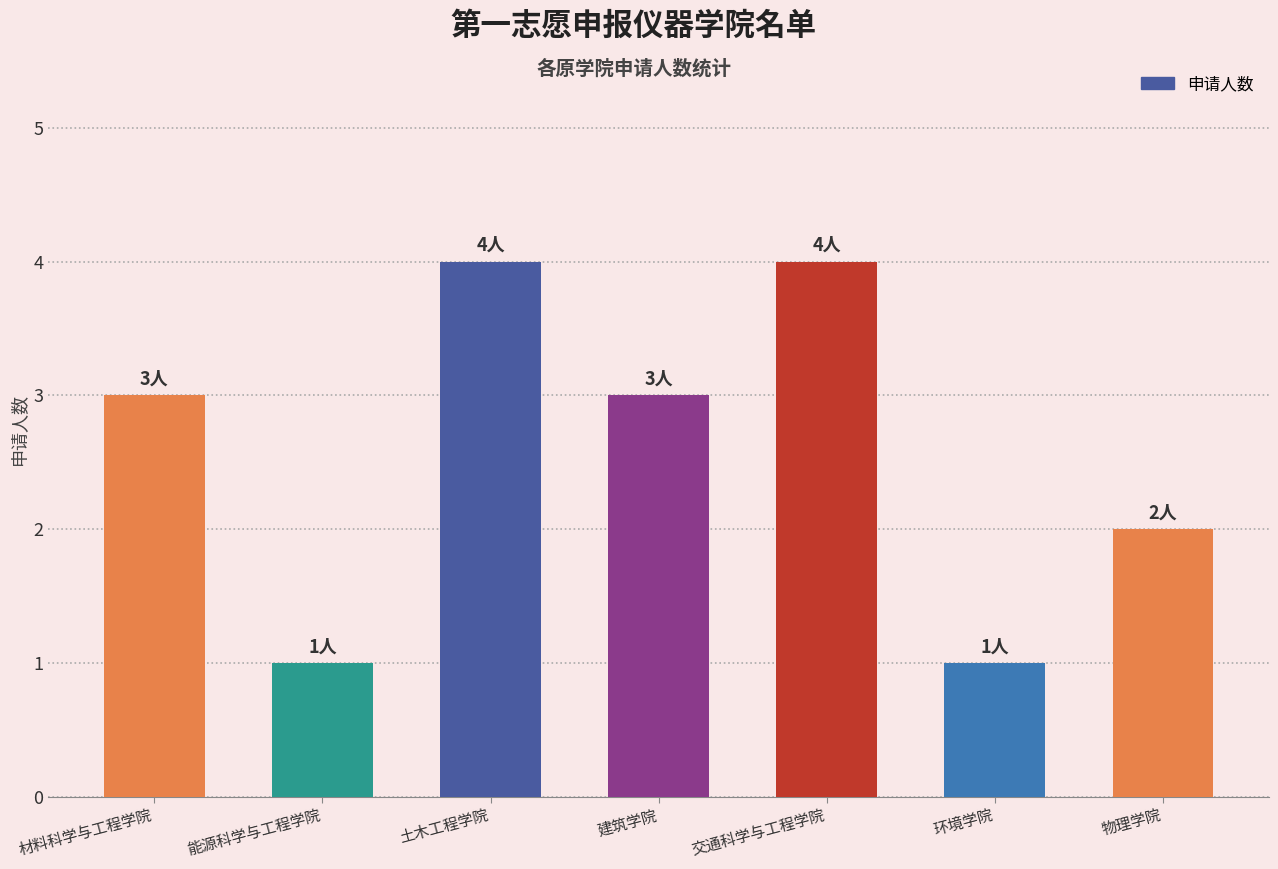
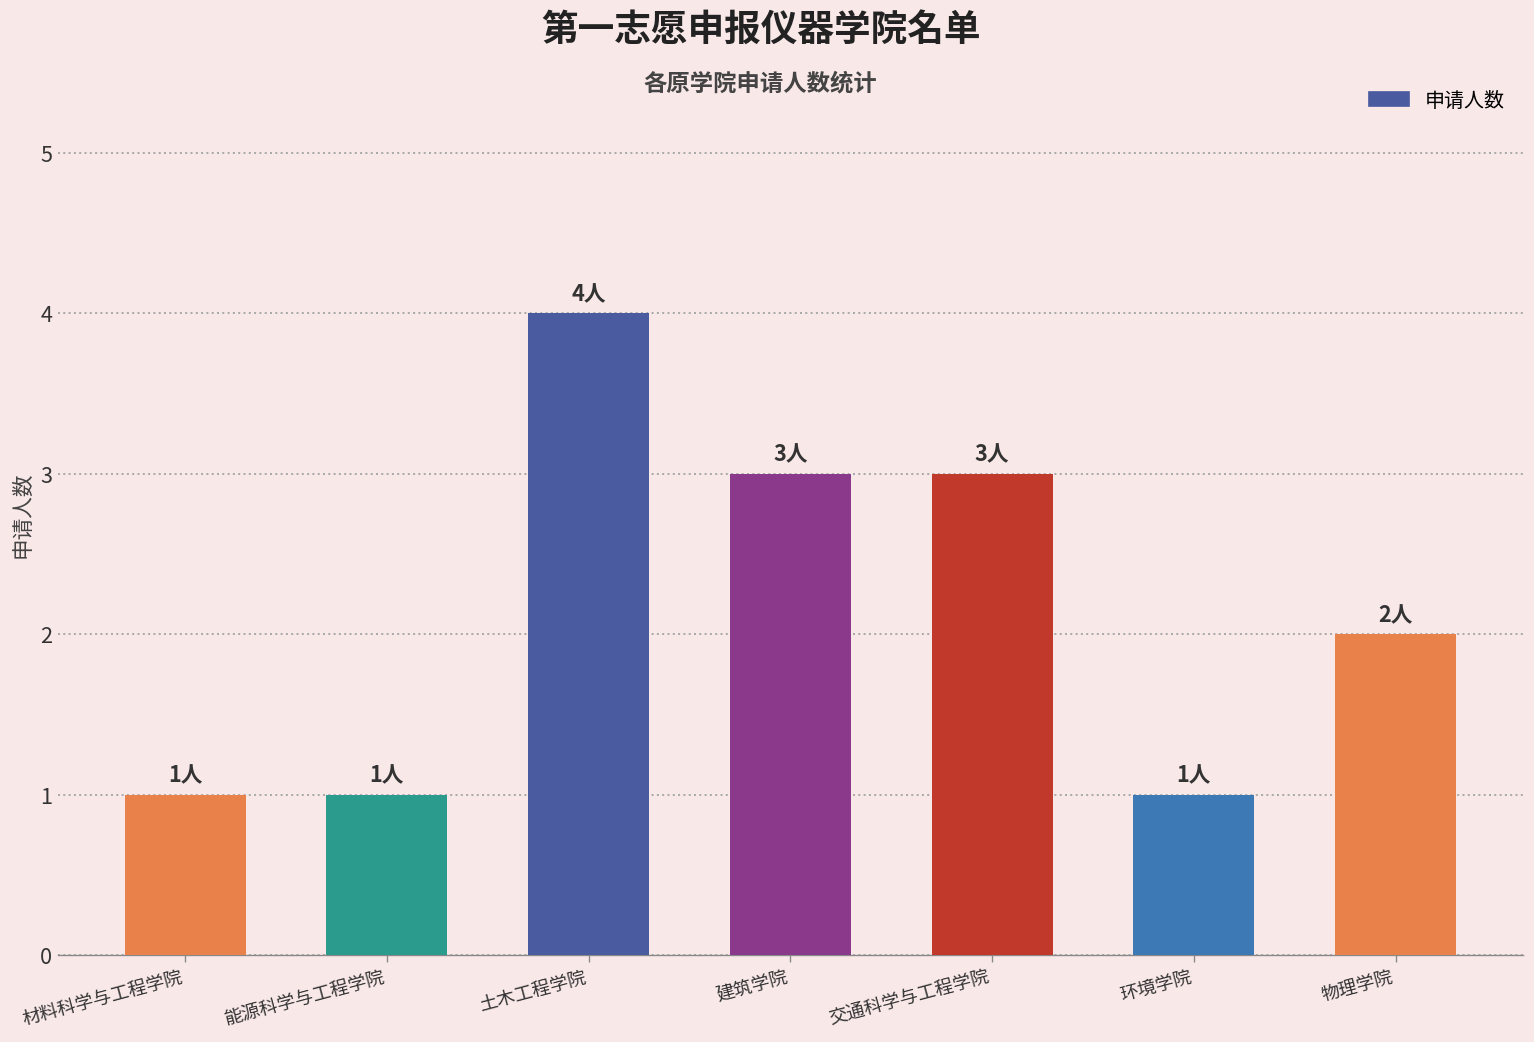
材料科学与工程学院: 3人 -> 1人
交通科学与工程学院: 4人 -> 3人
